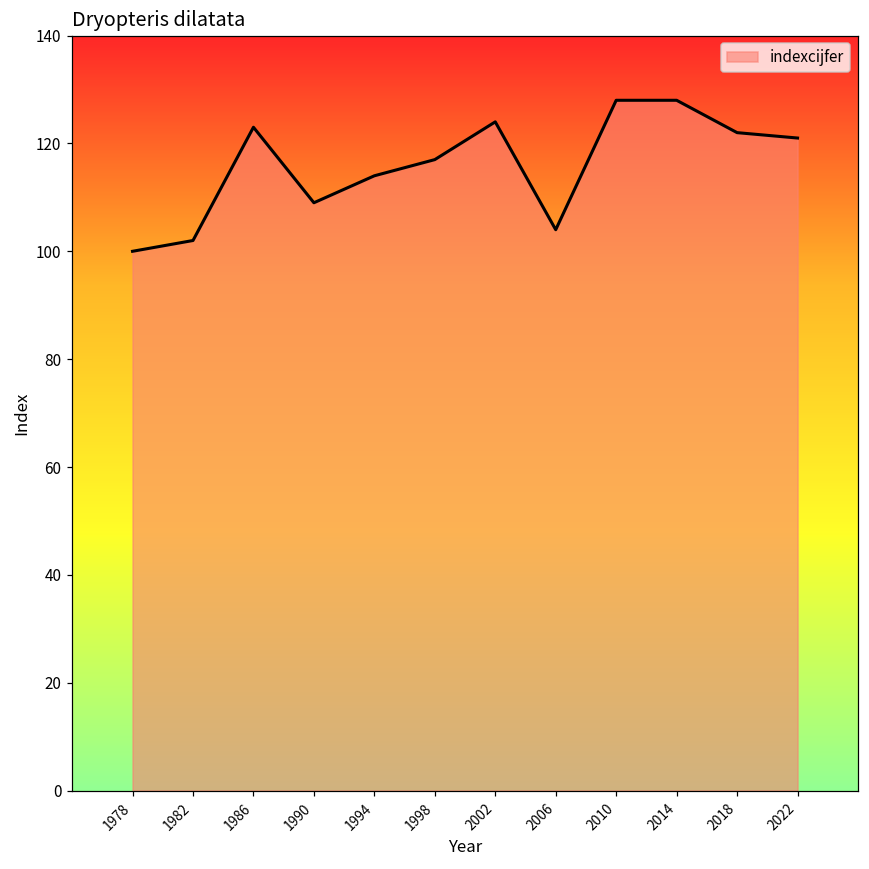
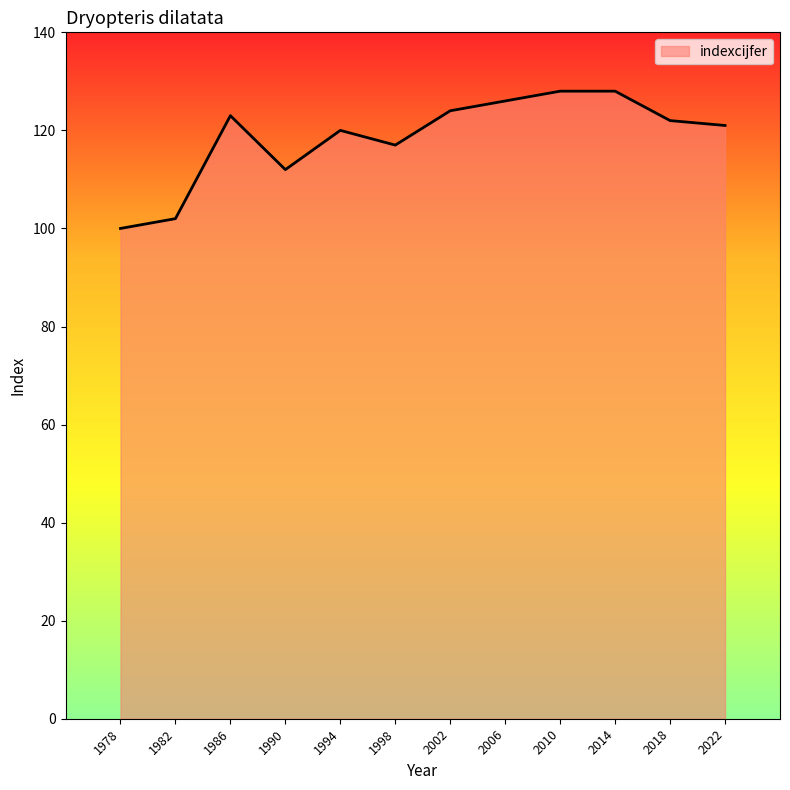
1990: 109 -> 112
1994: 114 -> 120
2006: 104 -> 126
